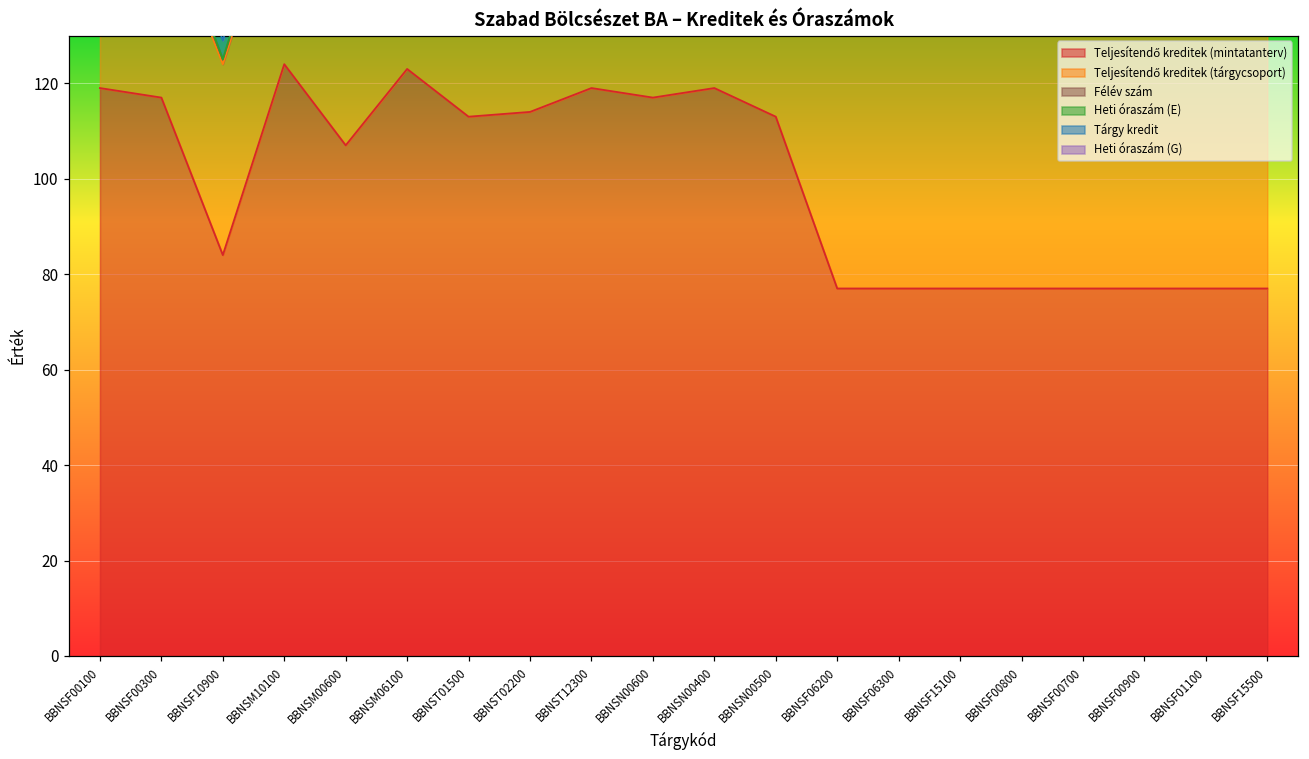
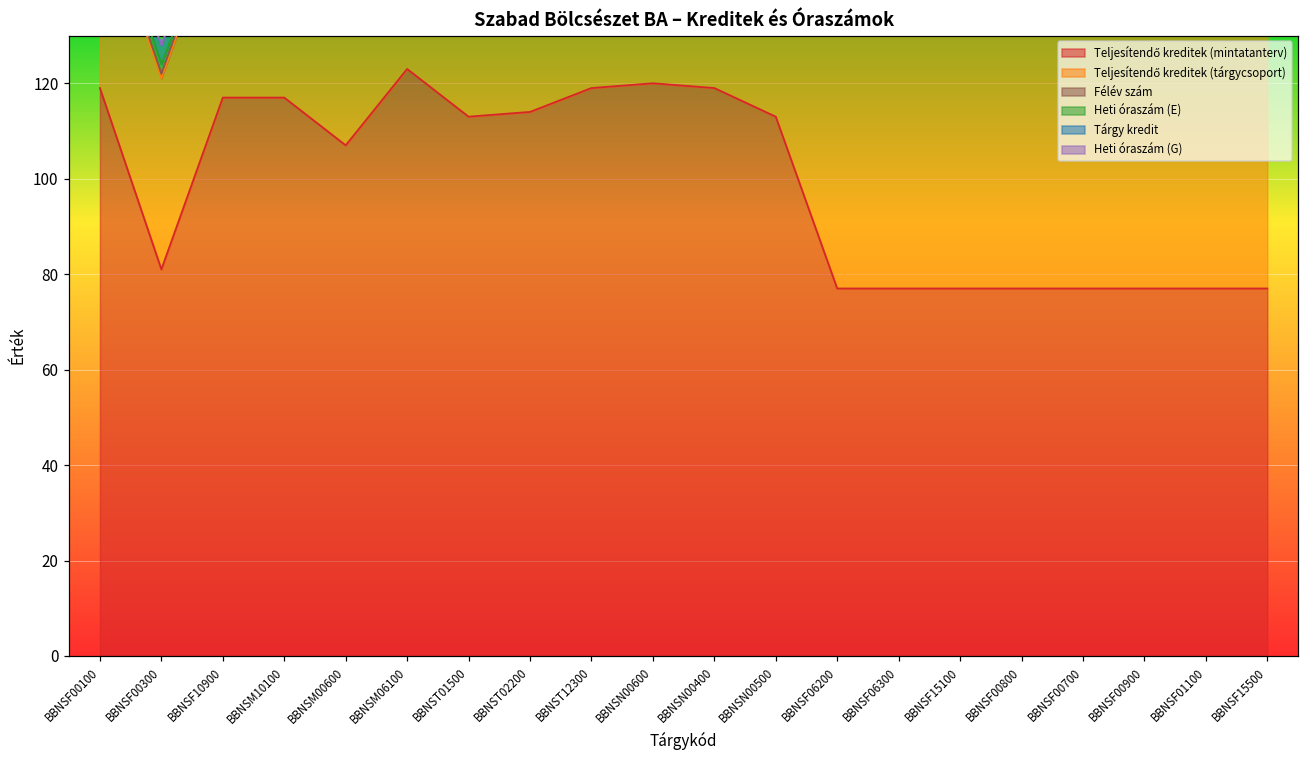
Teljesítendő kreditek (mintatanterv), BBNSF00300: 117 -> 81
Teljesítendő kreditek (mintatanterv), BBNSF10900: 84 -> 117
Teljesítendő kreditek (mintatanterv), BBNSM10100: 124 -> 117
Teljesítendő kreditek (mintatanterv), BBNSN00600: 117 -> 120
